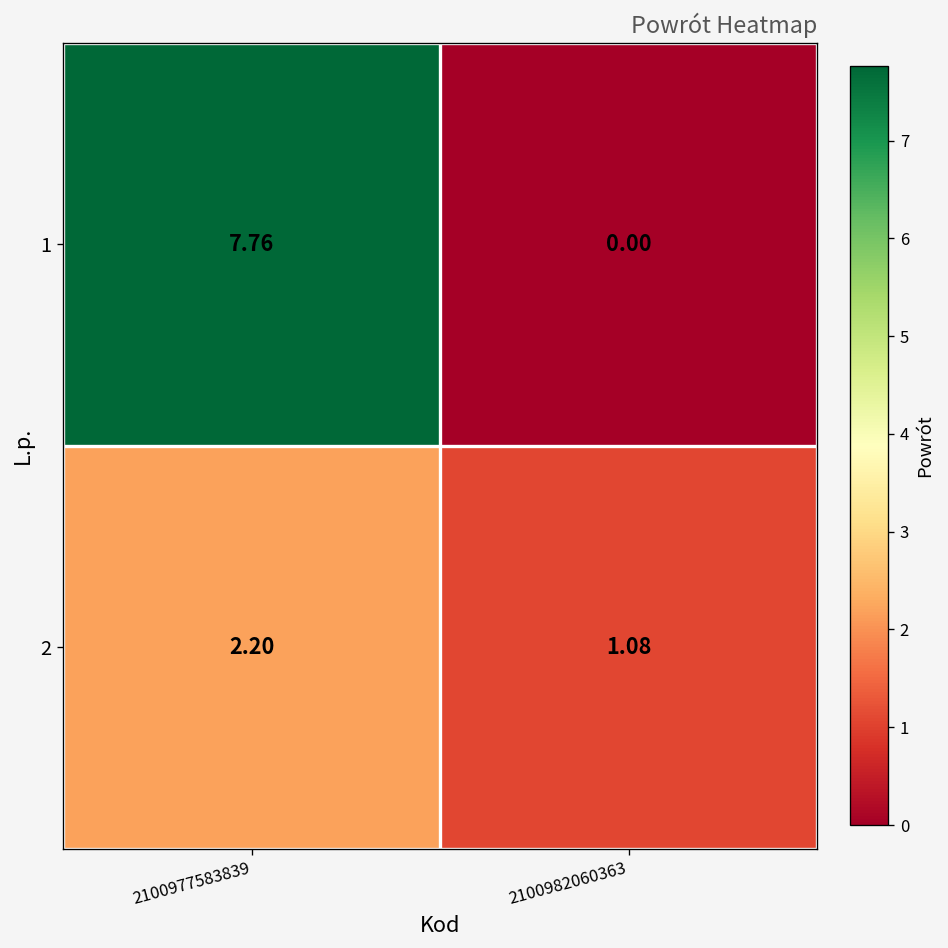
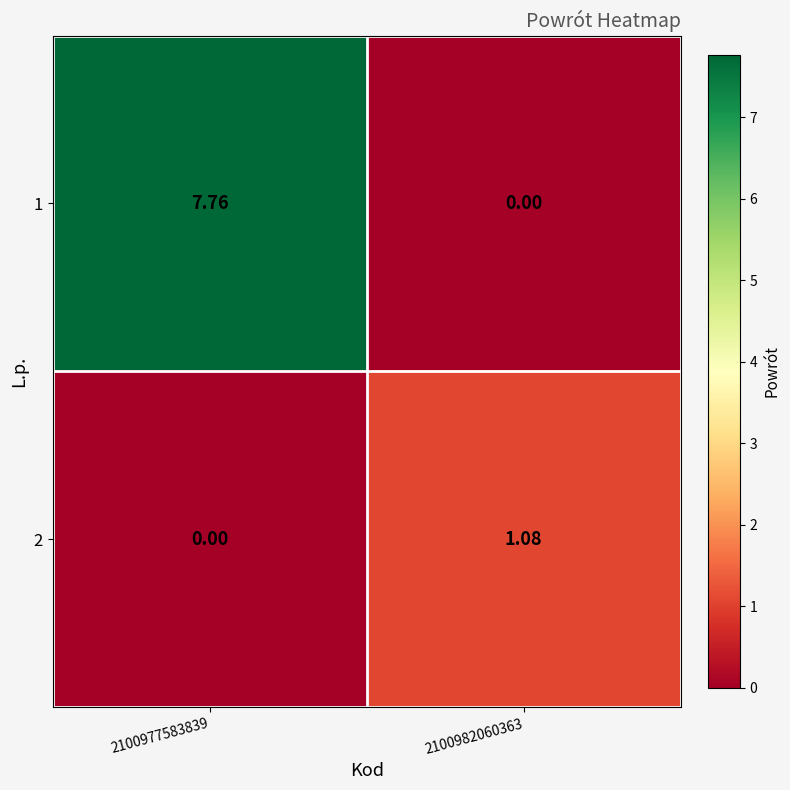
2, 2100977583839: 2.20 -> 0.00
